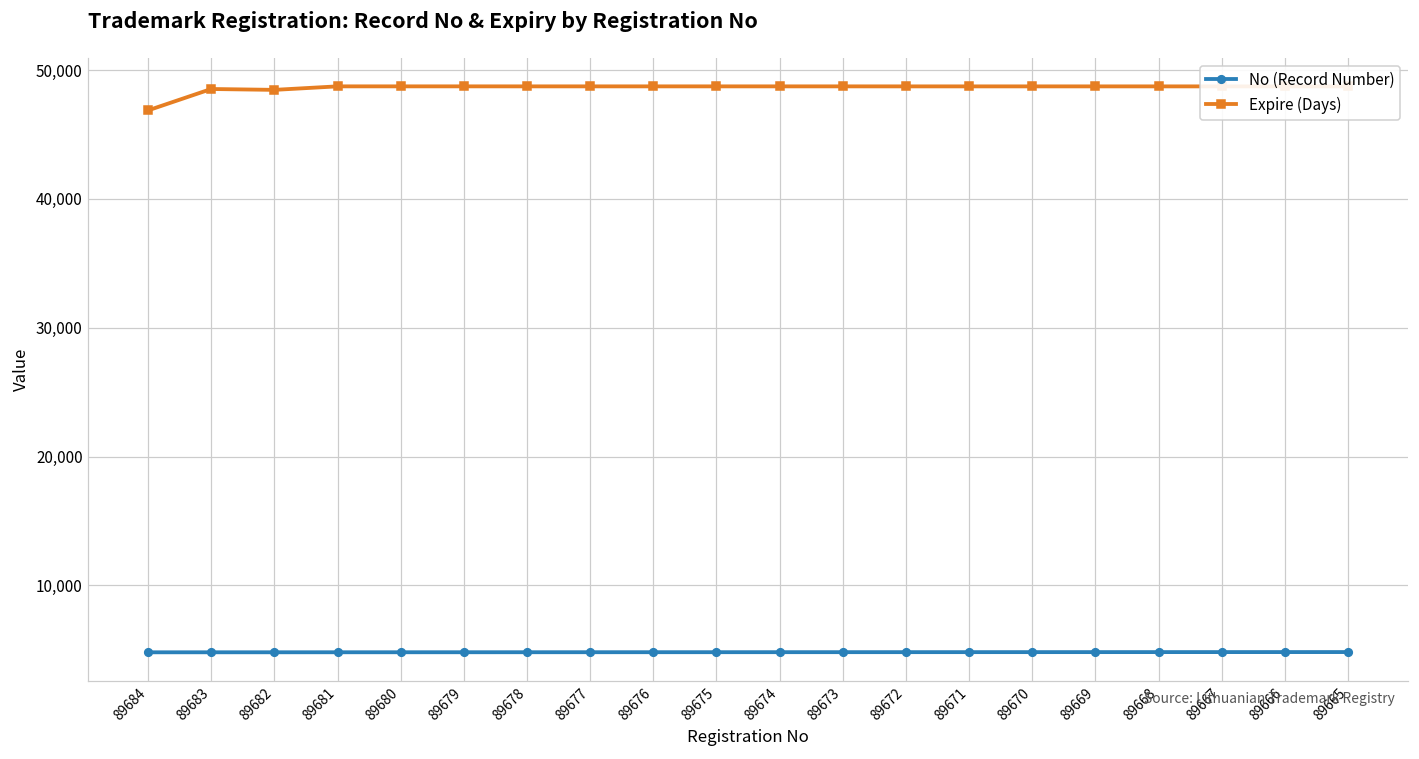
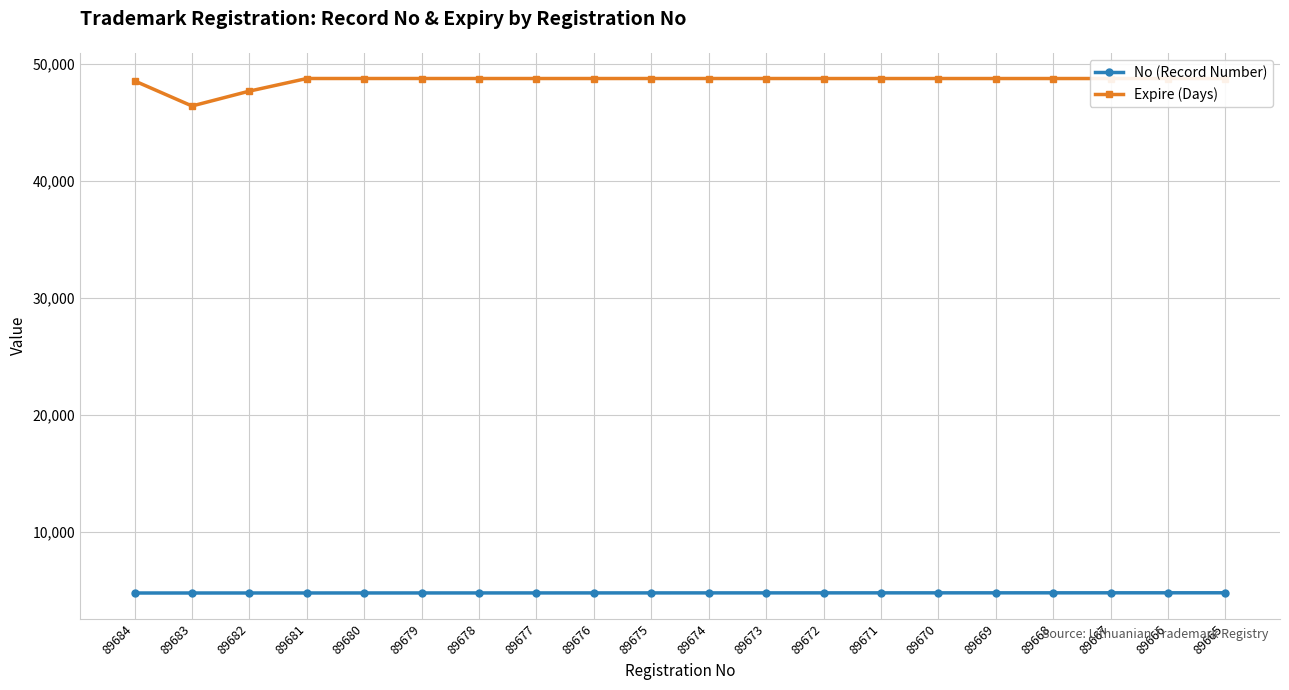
Expire (Days), 89684: 46,900 -> 48,500
Expire (Days), 89683: 48,500 -> 46,400
Expire (Days), 89682: 48,500 -> 47,700
